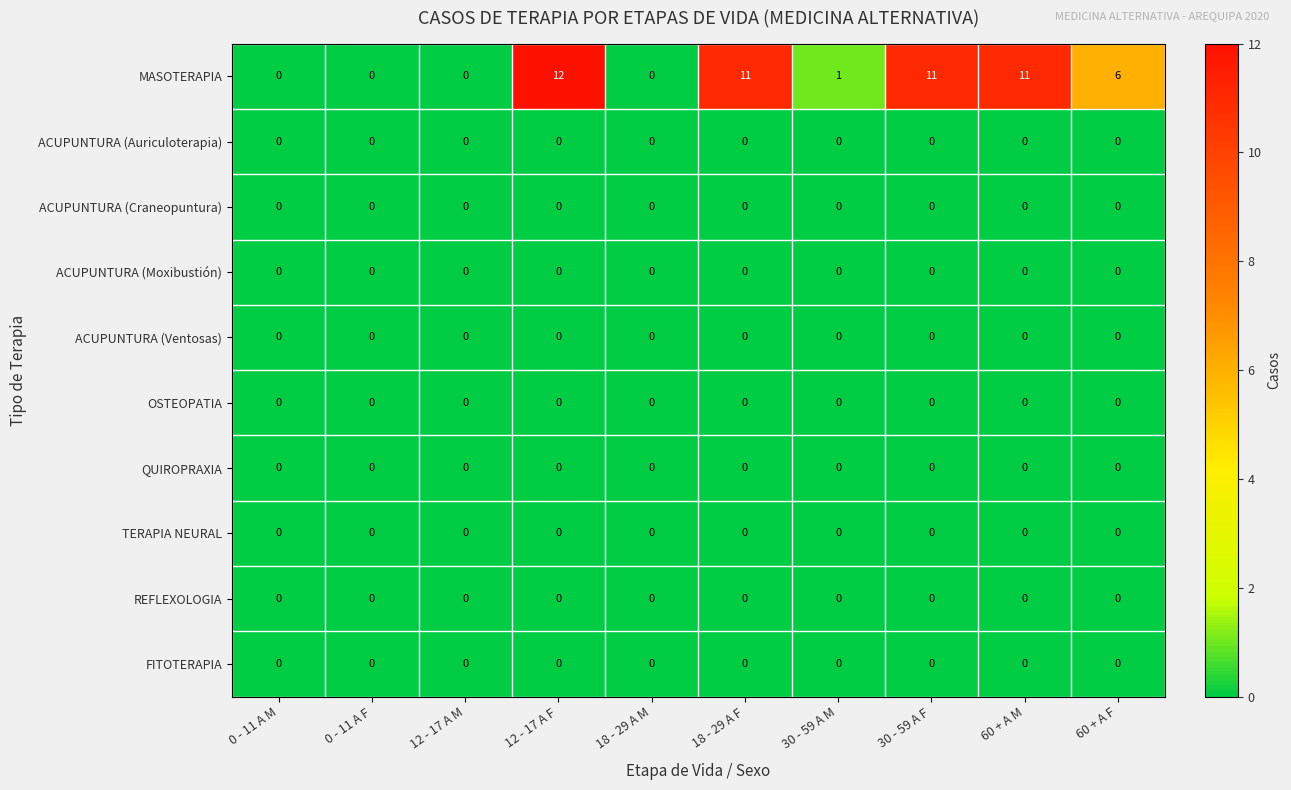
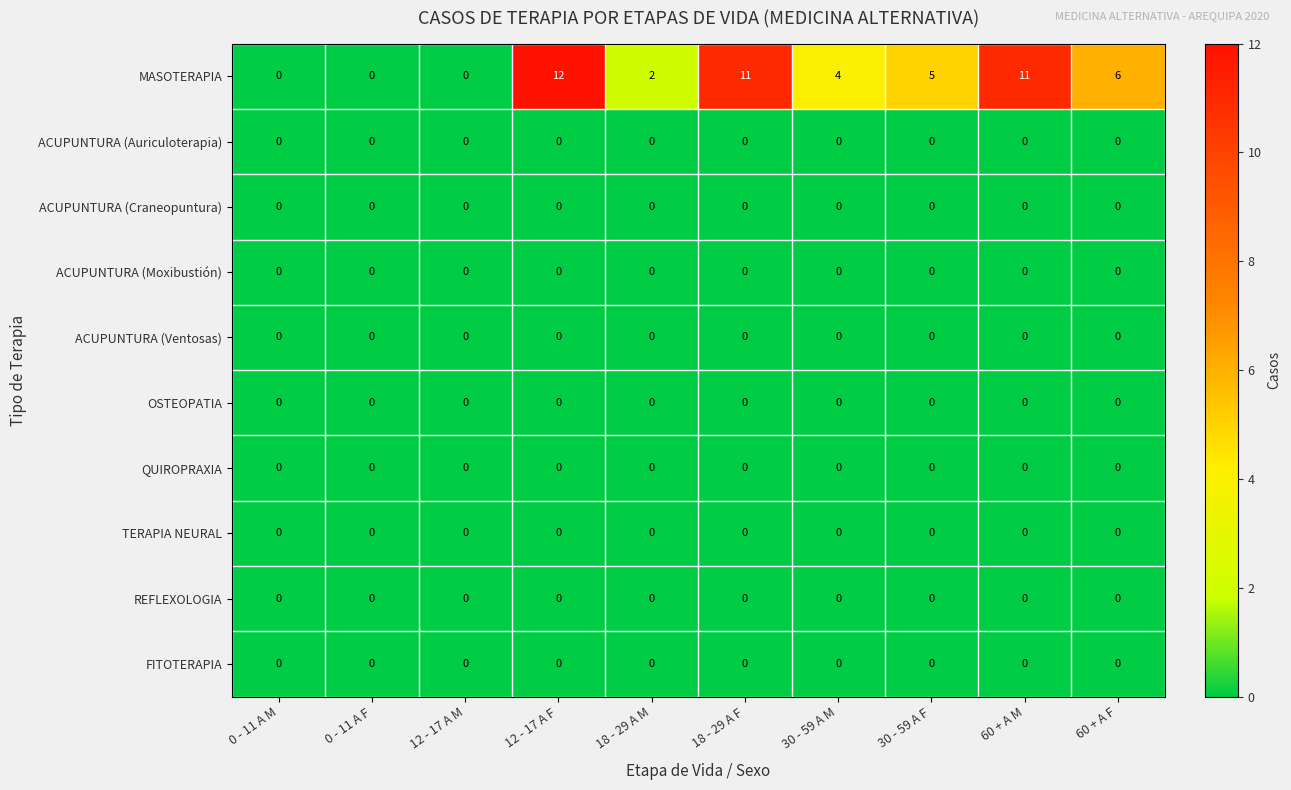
MASOTERAPIA, 18 - 29 A M: 0 -> 2
MASOTERAPIA, 30 - 59 A M: 1 -> 4
MASOTERAPIA, 30 - 59 A F: 11 -> 5
